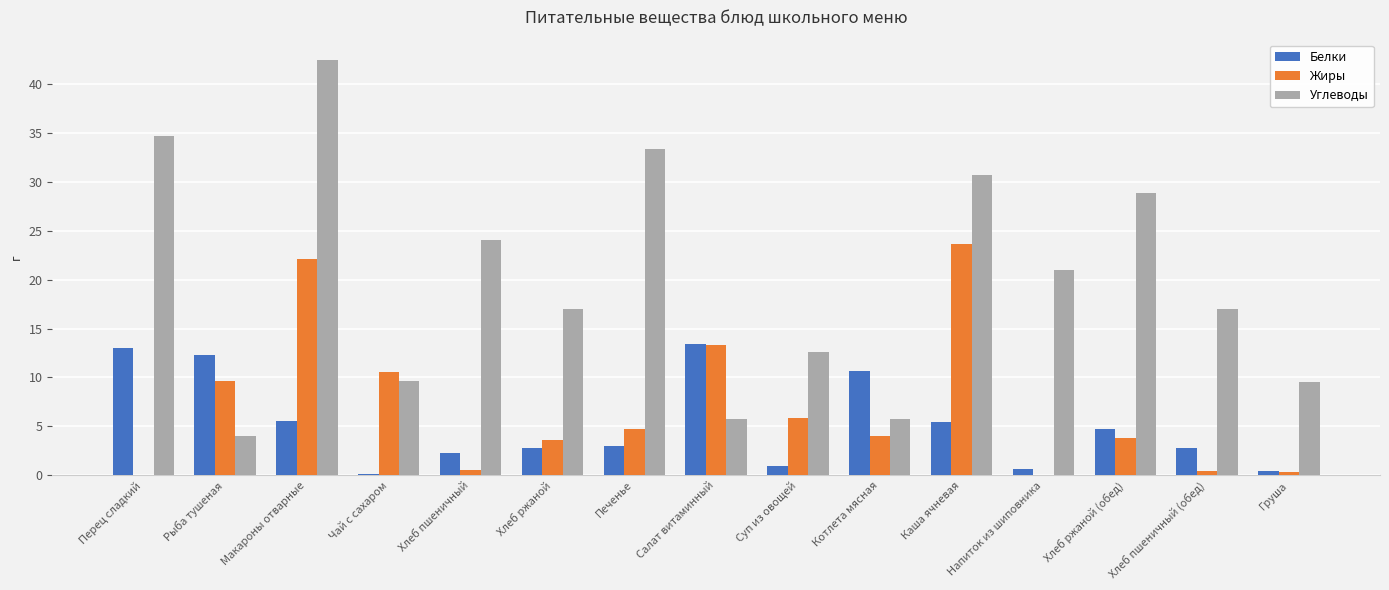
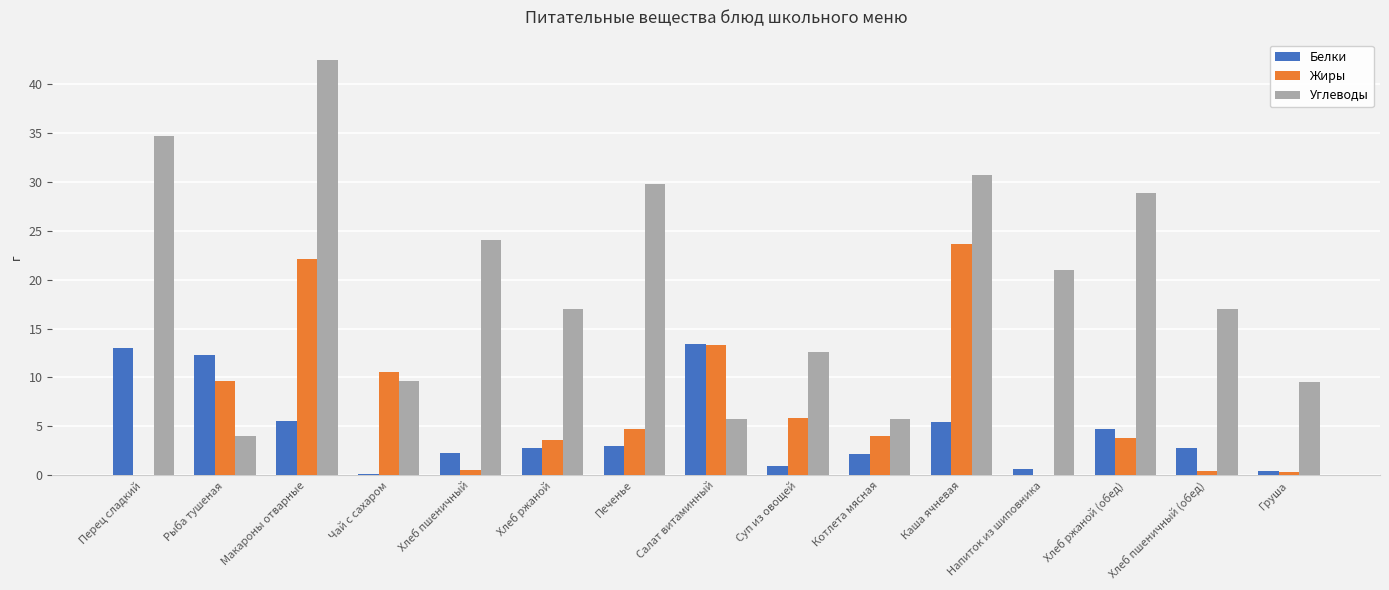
Углеводы, Печенье: 33 -> 30
Белки, Котлета мясная: 11 -> 2
